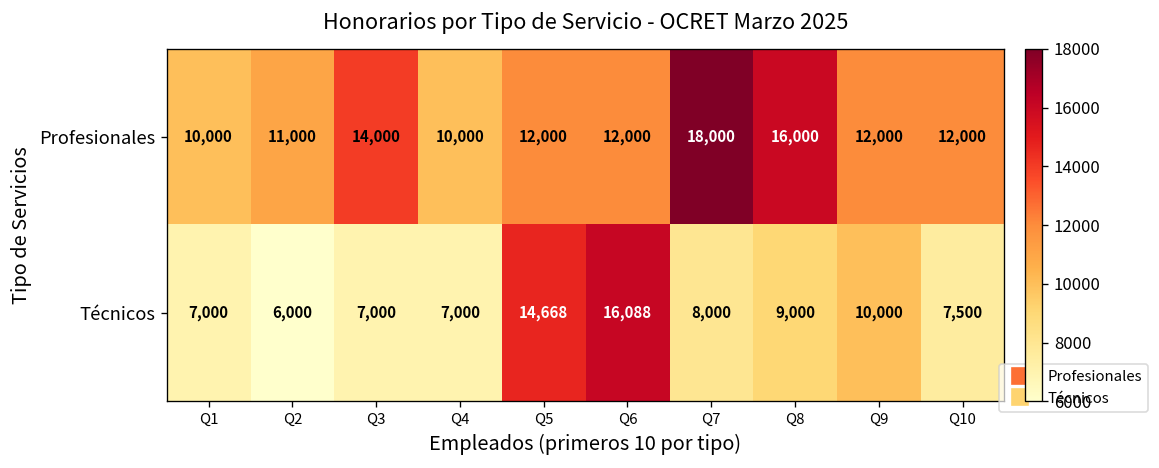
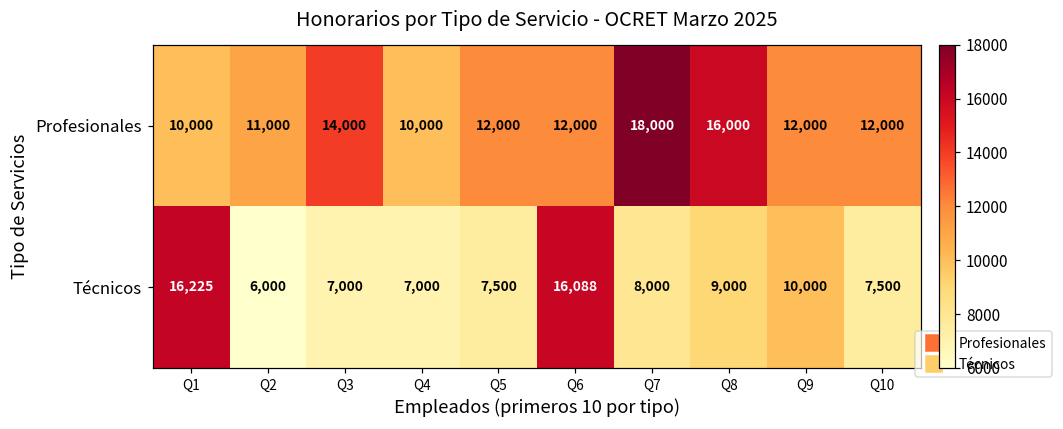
Técnicos, Q1: 7,000 -> 16,225
Técnicos, Q5: 14,668 -> 7,500
